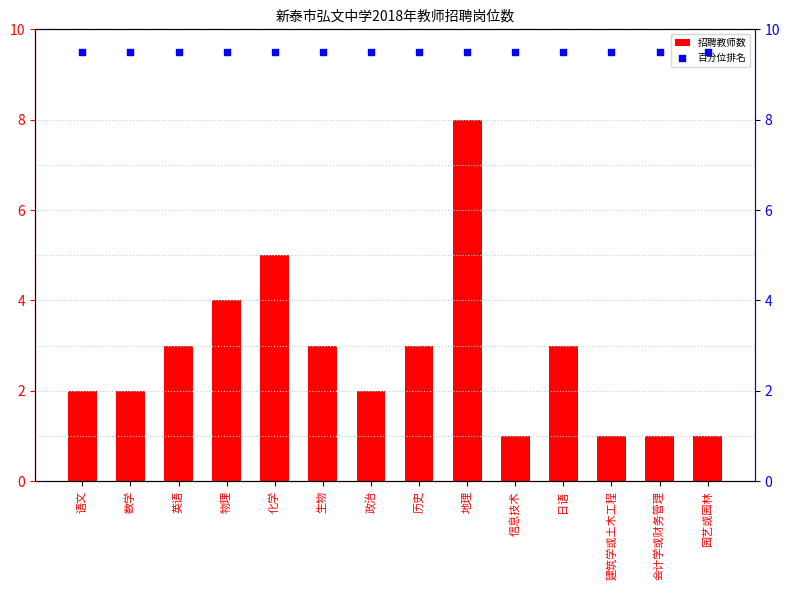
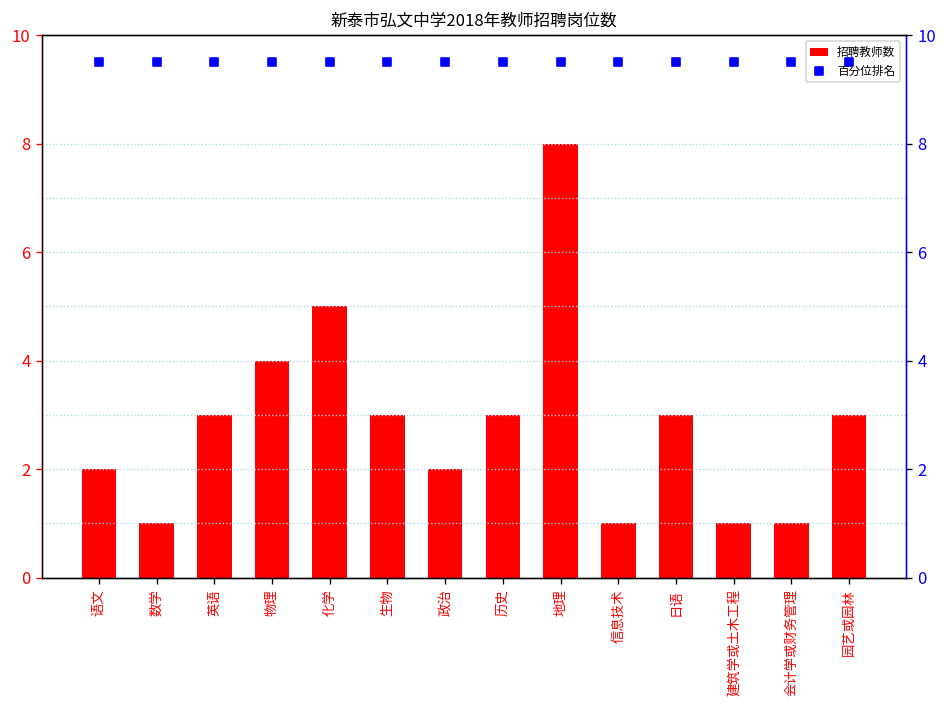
招聘教师数, 数学: 2 -> 1
招聘教师数, 园艺或园林: 1 -> 3
